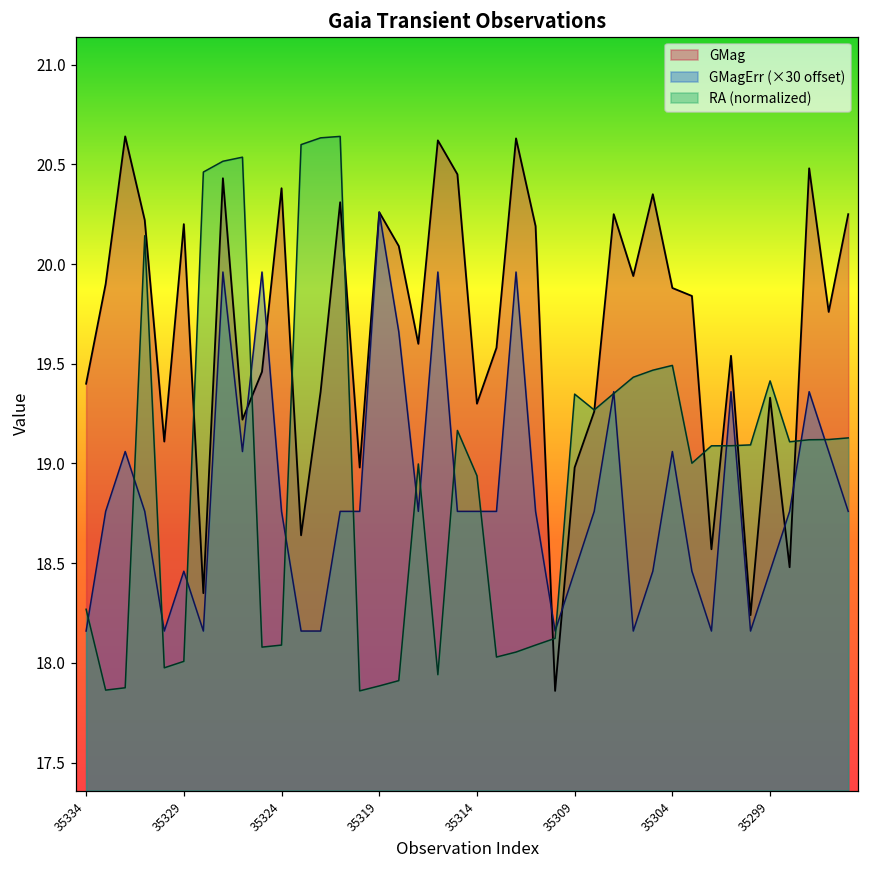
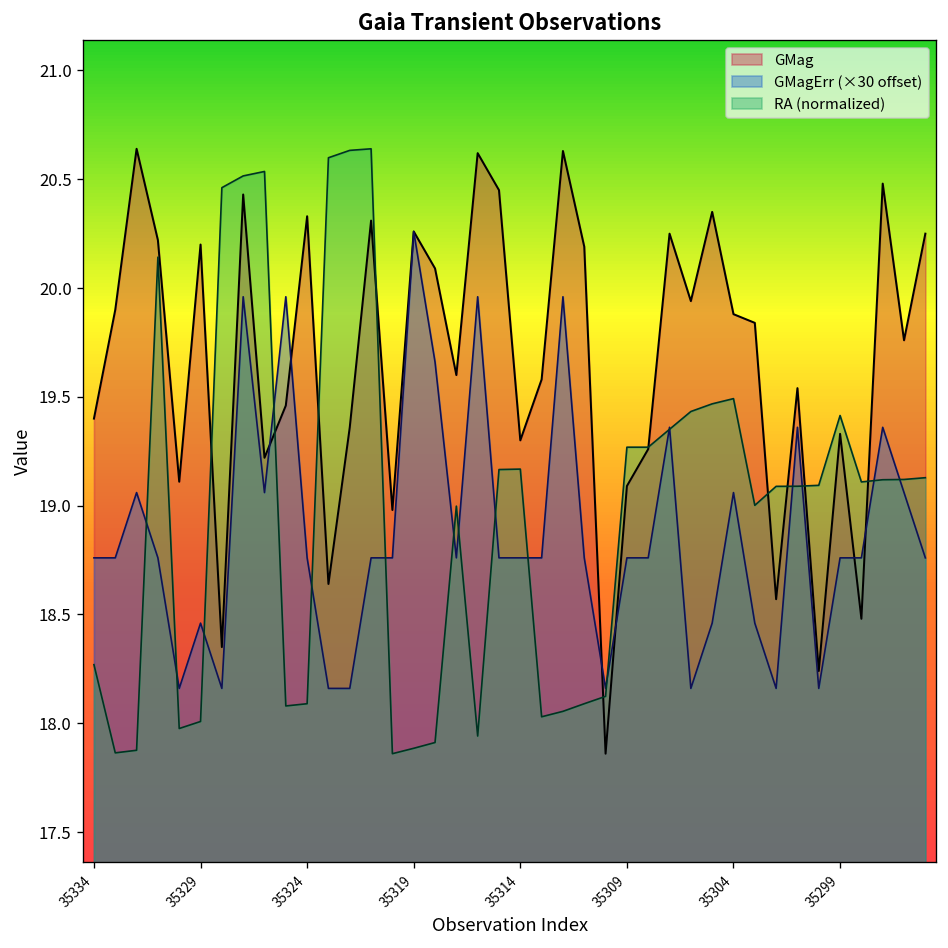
GMagErr (×30 offset), 35334: 18.16 -> 18.76
GMag, 35324: 20.38 -> 20.33
RA (normalized), 35314: 18.94 -> 19.17
GMag, 35309: 18.98 -> 19.09
GMagErr (×30 offset), 35309: 18.46 -> 18.76
RA (normalized), 35309: 19.35 -> 19.27
GMagErr (×30 offset), 35299: 18.46 -> 18.76
